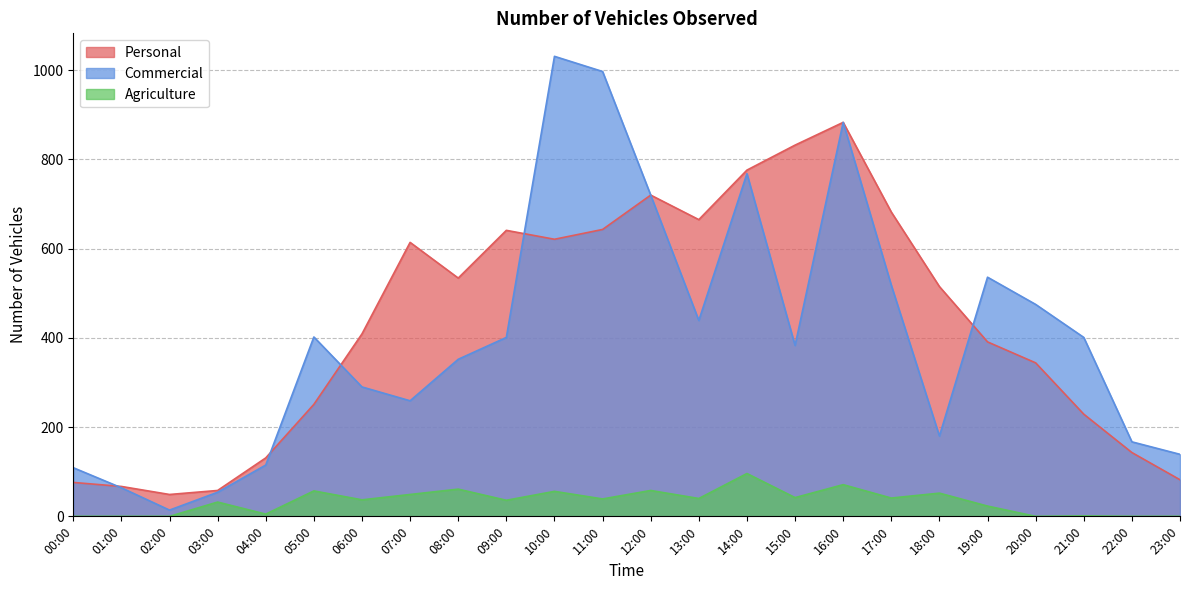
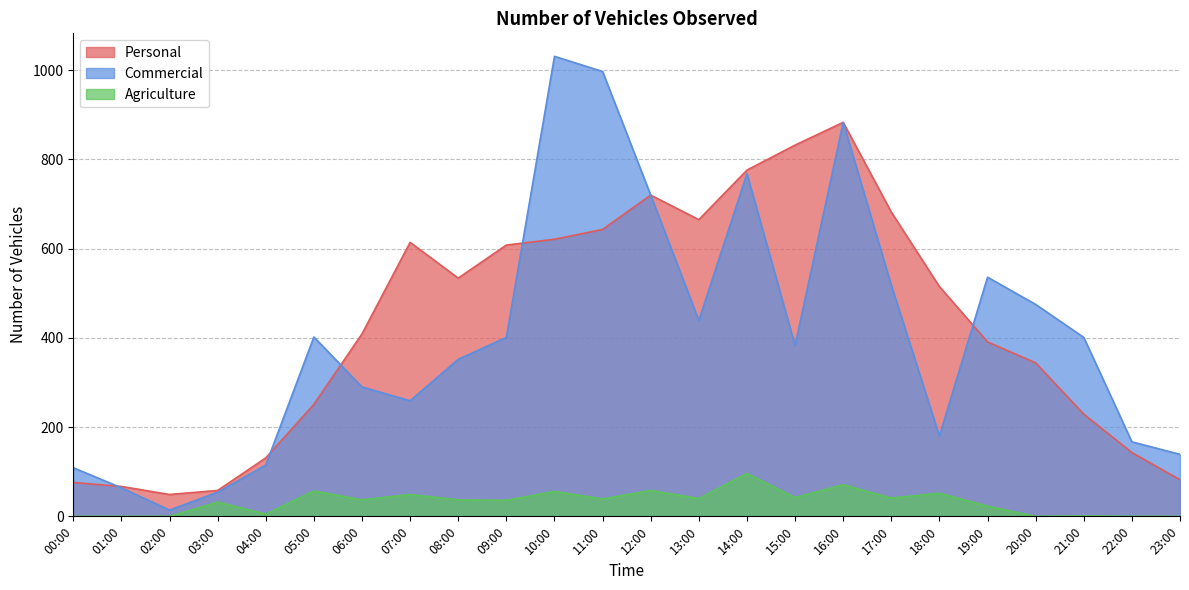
Agriculture, 08:00: 60 -> 40
Personal, 09:00: 640 -> 610
